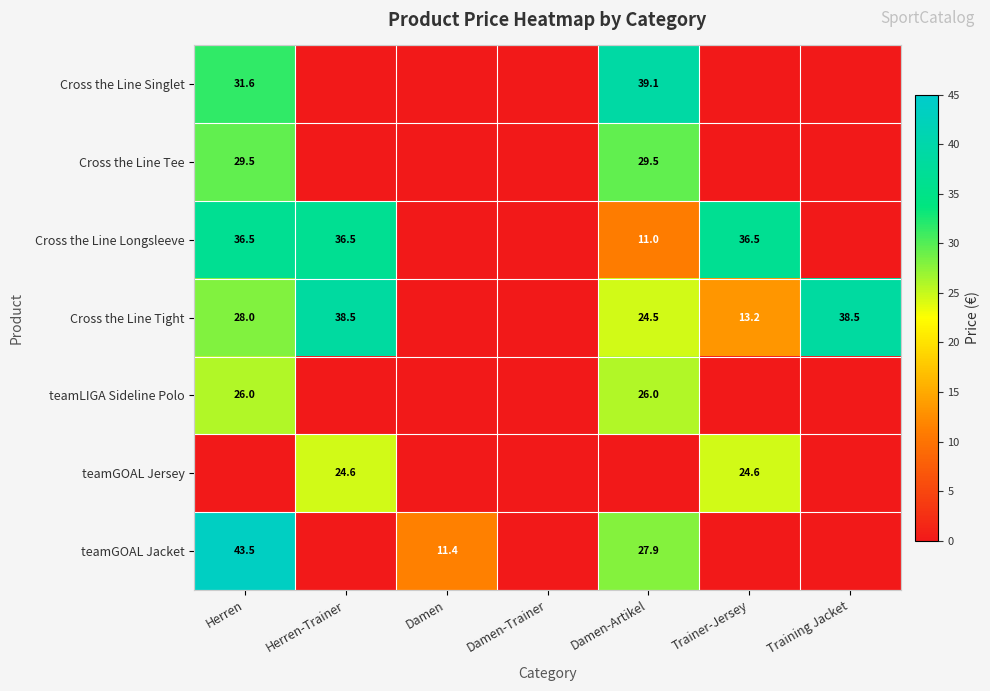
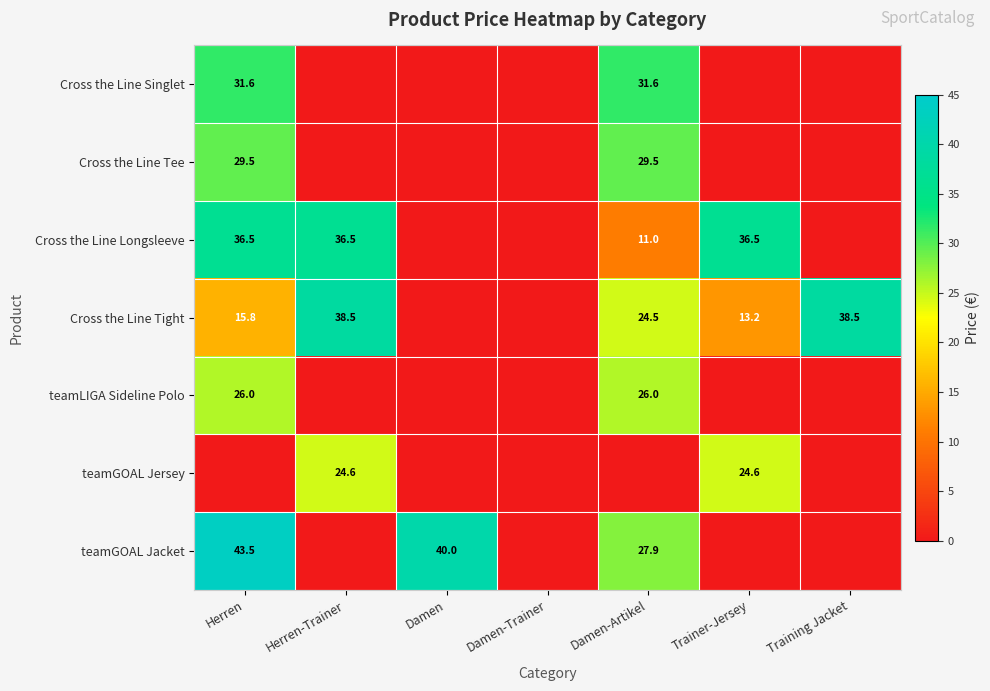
Cross the Line Singlet, Damen-Artikel: 39.1 -> 31.6
Cross the Line Tight, Herren: 28.0 -> 15.8
teamGOAL Jacket, Damen: 11.4 -> 40.0
